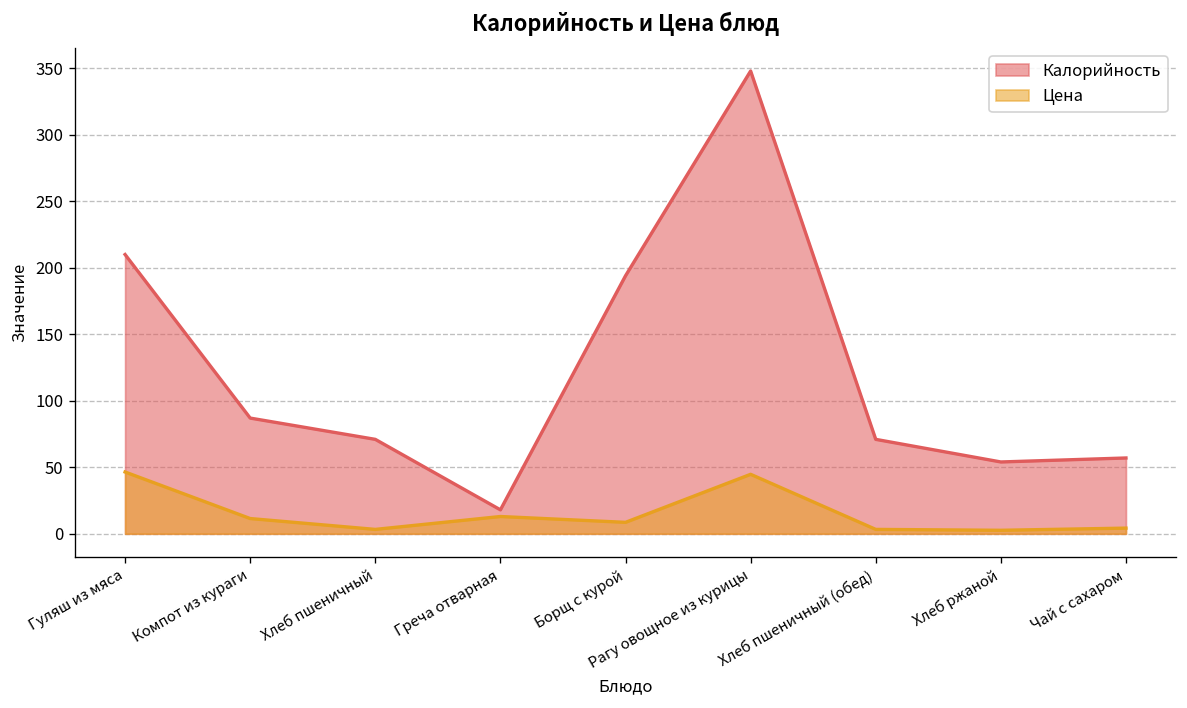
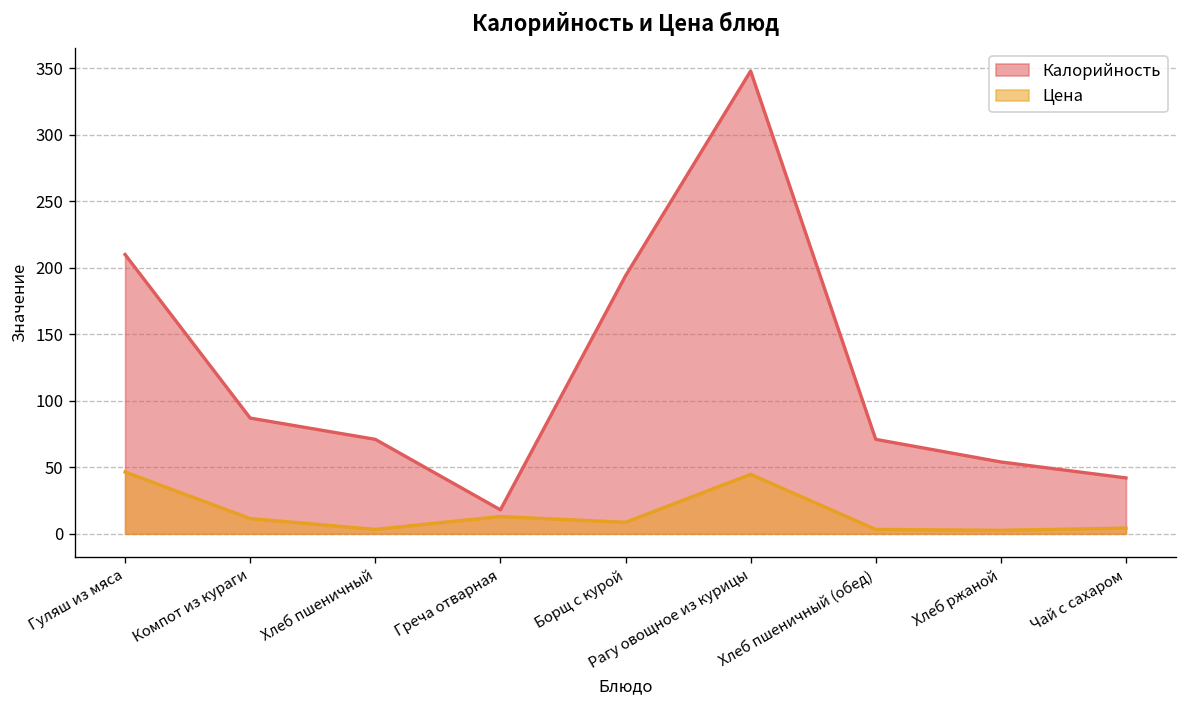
Калорийность, Чай с сахаром: 57 -> 42
